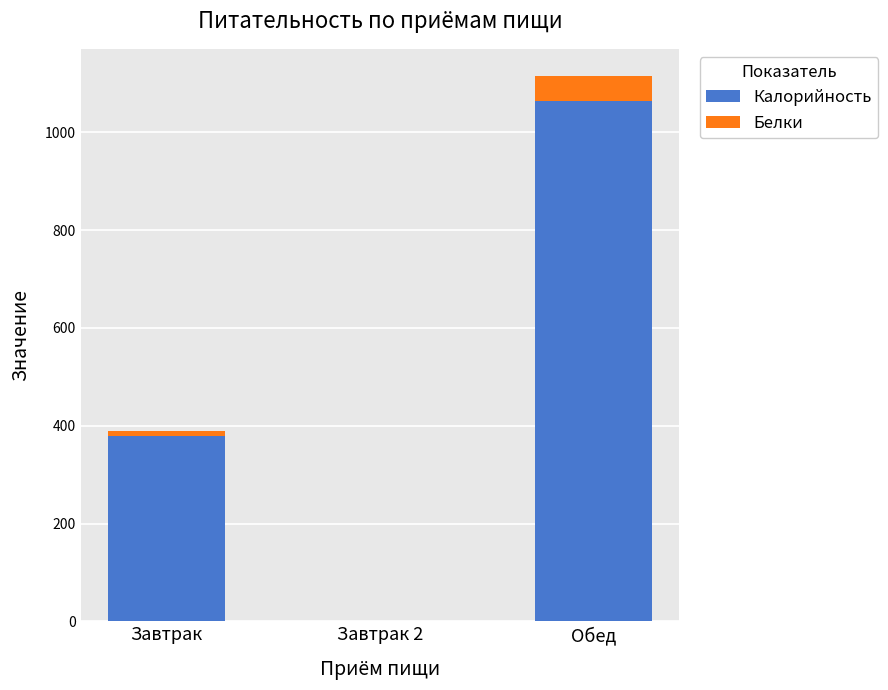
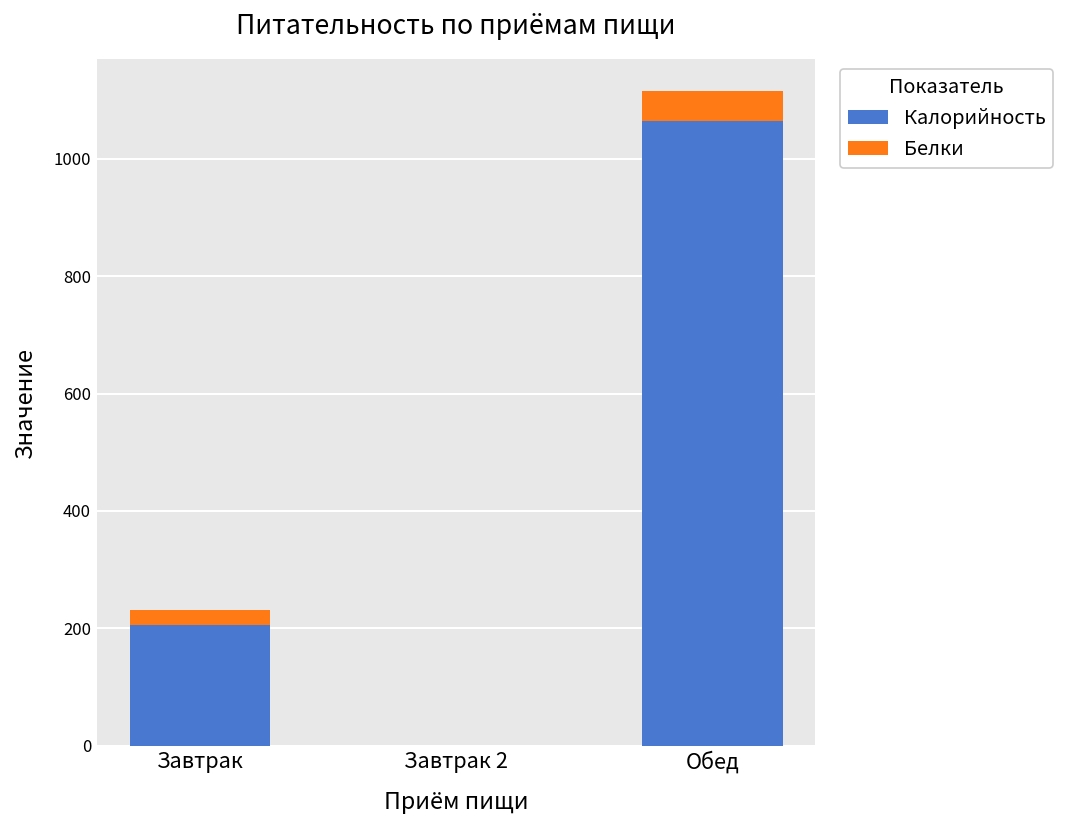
Калорийность, Завтрак: 380 -> 200
Белки, Завтрак: 10 -> 30
